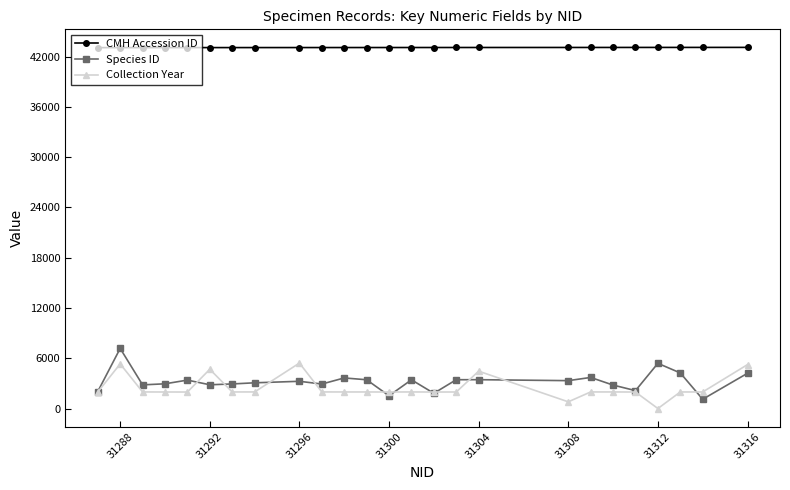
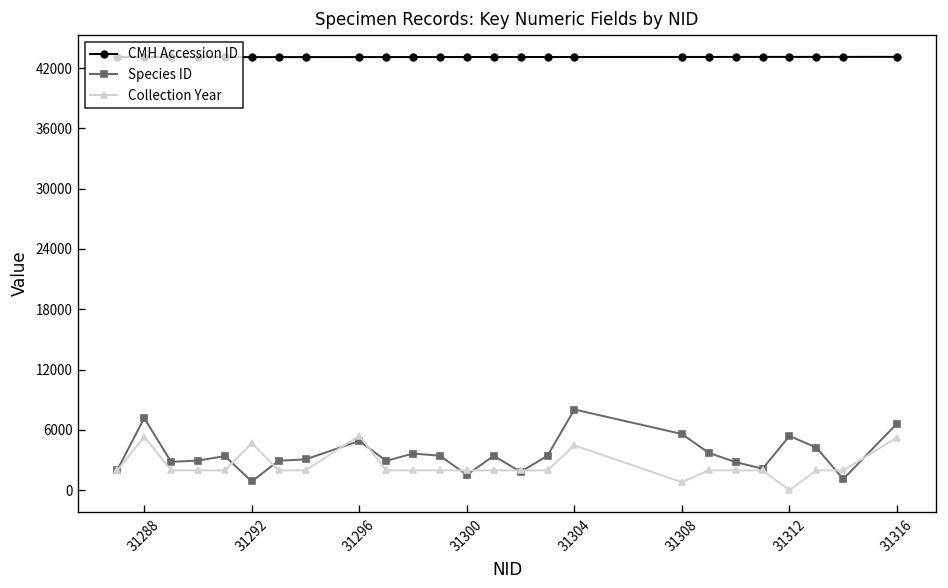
Species ID, 31292: 3000 -> 1000
Species ID, 31296: 3000 -> 5000
Species ID, 31304: 3000 -> 8000
Species ID, 31308: 3000 -> 6000
Species ID, 31316: 4000 -> 7000
